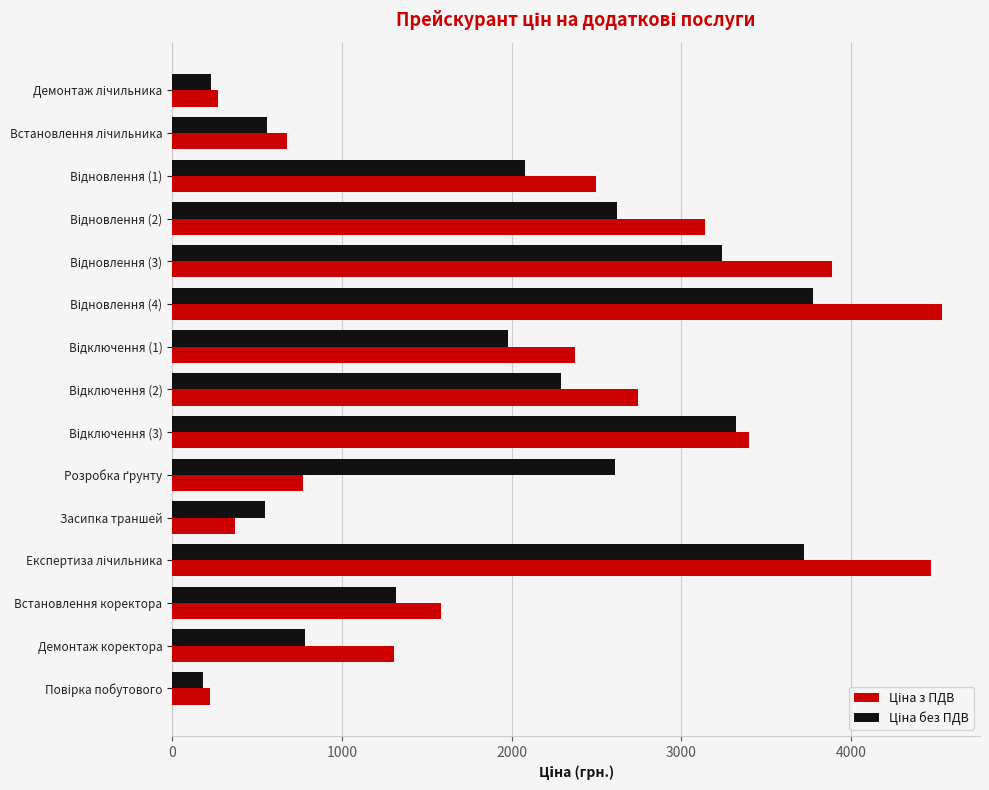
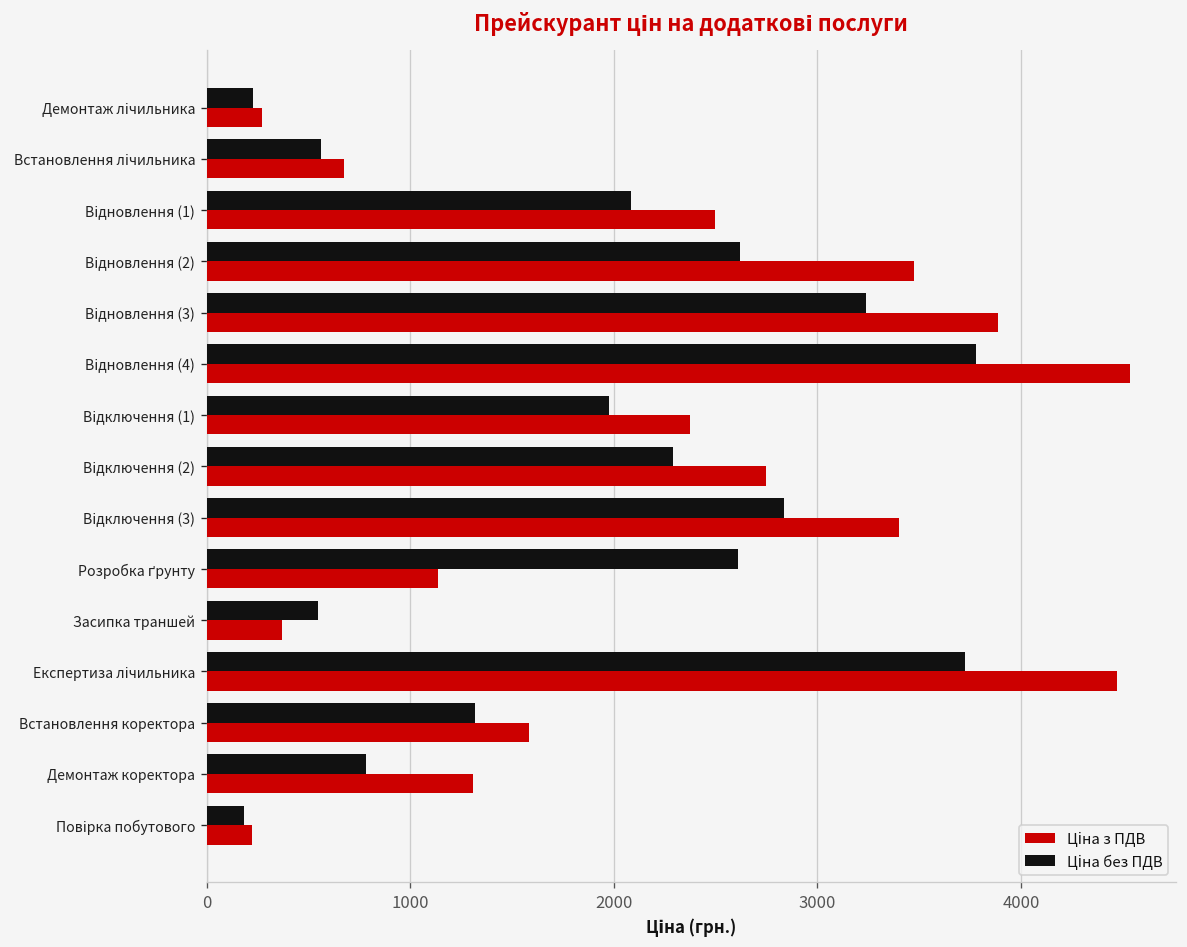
Ціна з ПДВ, Відновлення (2): 3140 -> 3470
Ціна без ПДВ, Відключення (3): 3330 -> 2840
Ціна з ПДВ, Розробка ґрунту: 770 -> 1140
